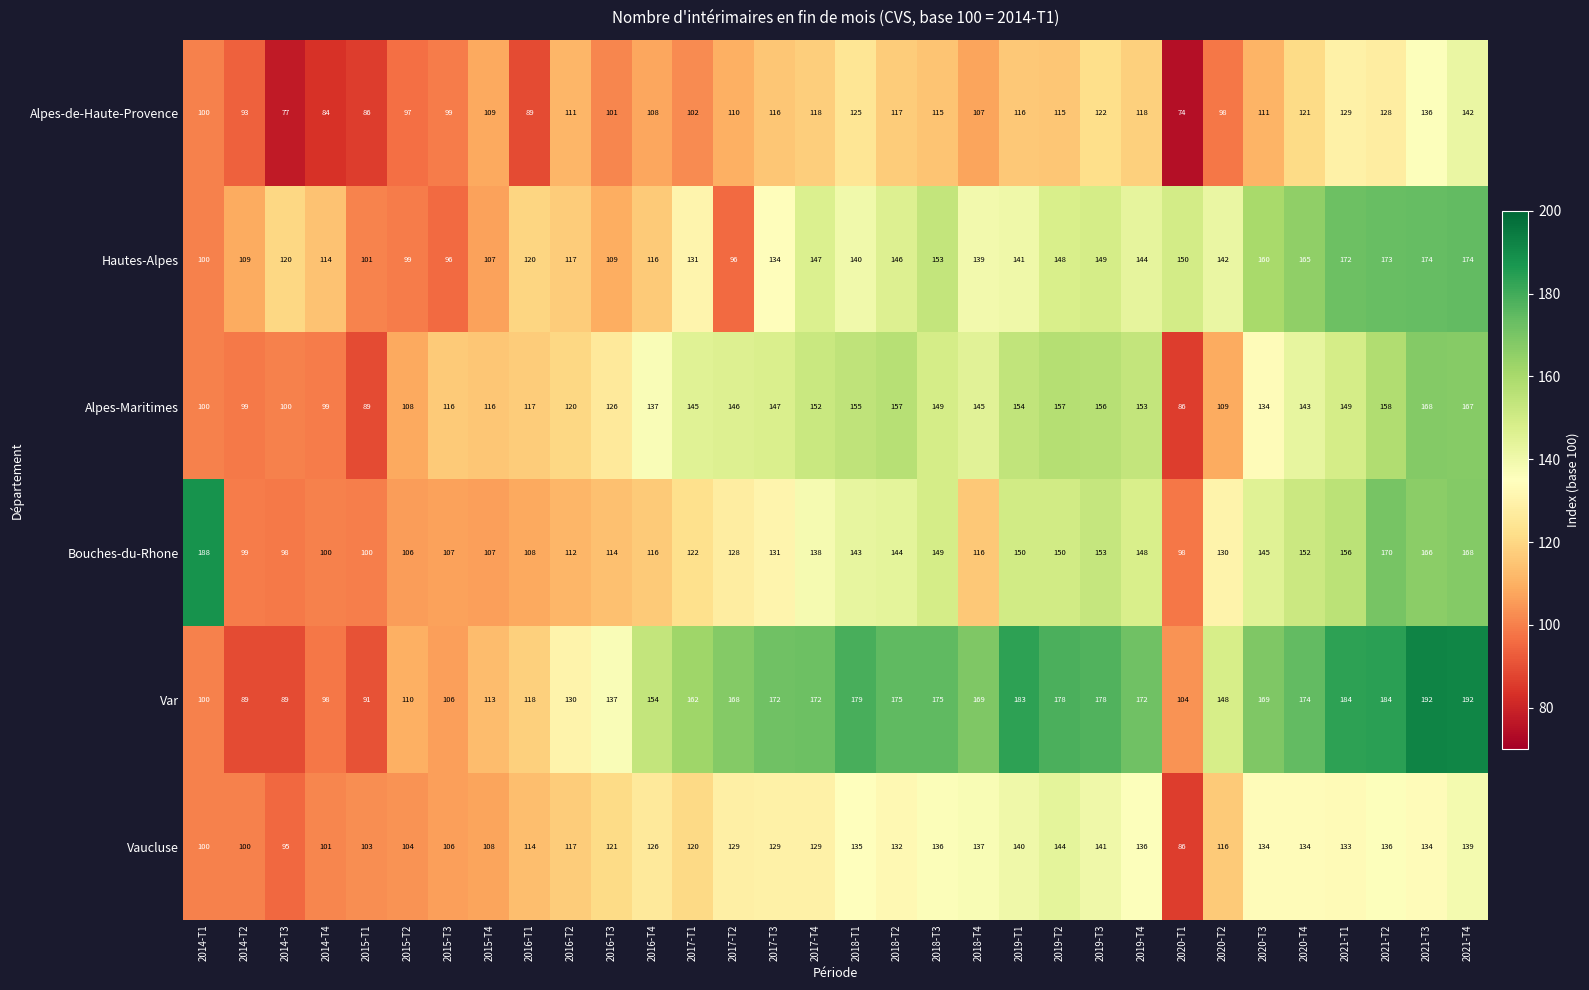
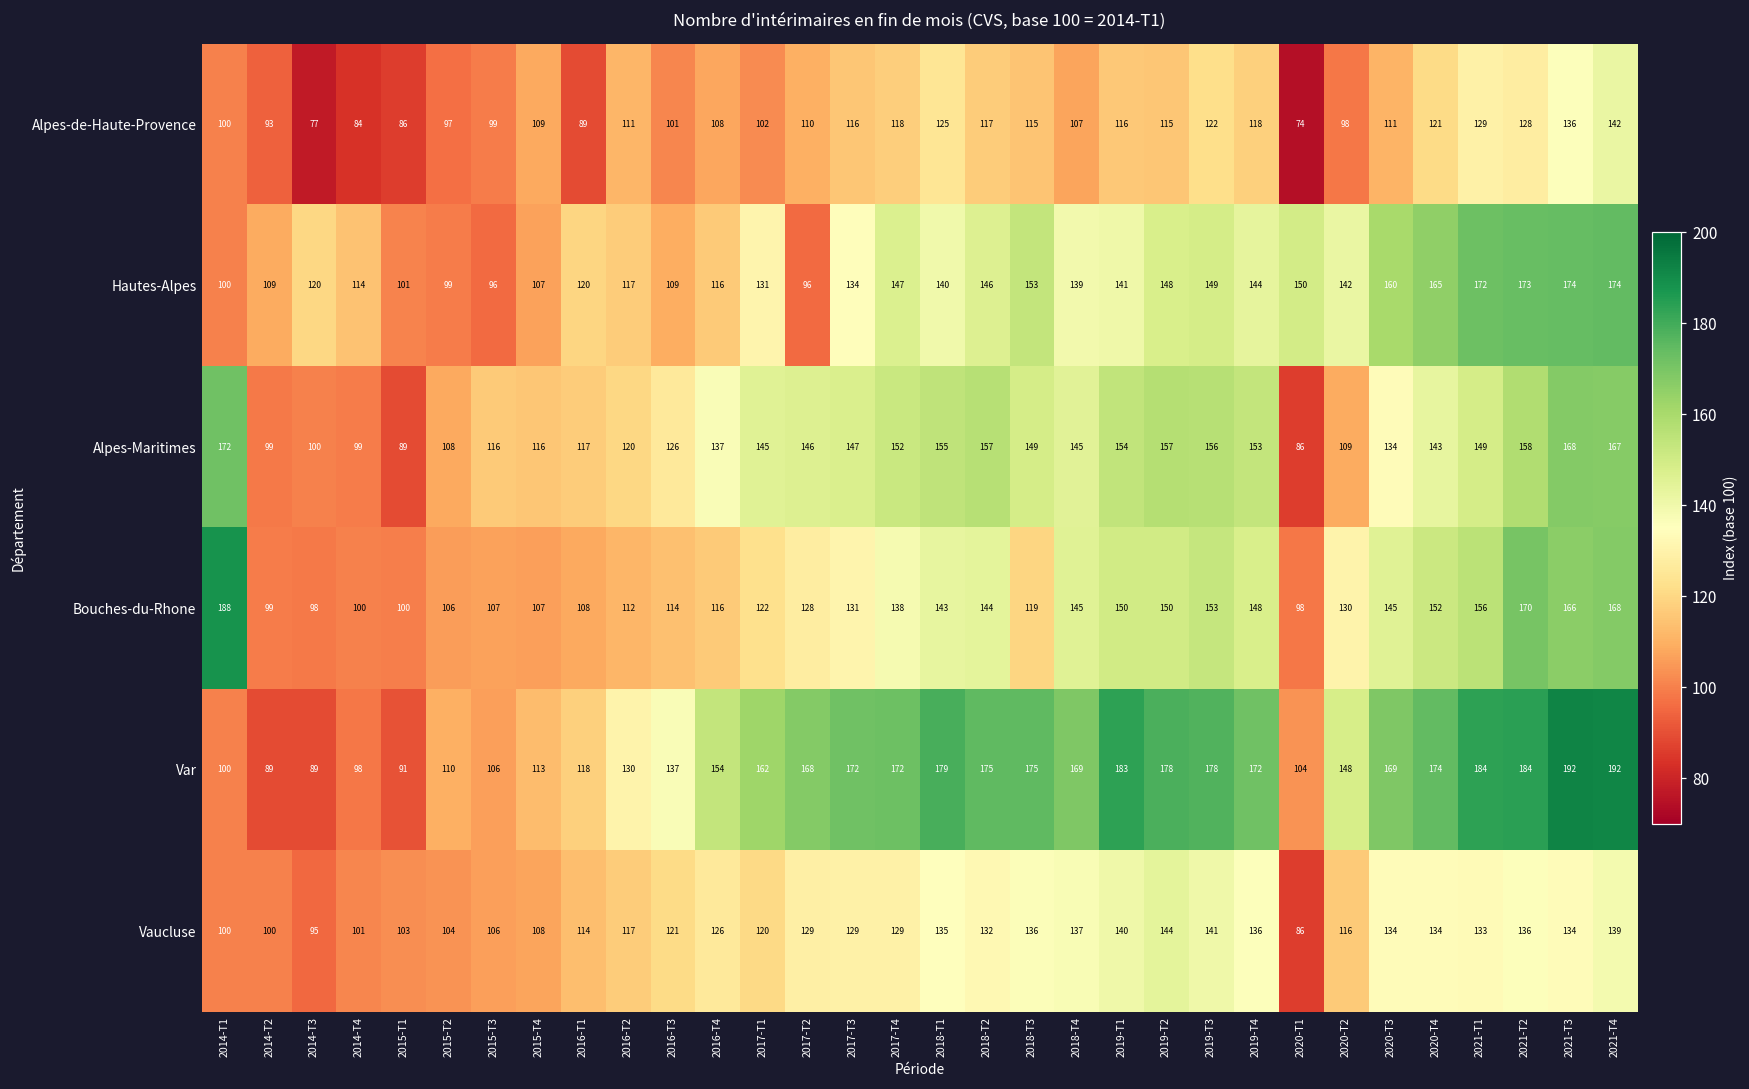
Alpes-Maritimes, 2014-T1: 100 -> 172
Bouches-du-Rhone, 2018-T3: 149 -> 119
Bouches-du-Rhone, 2018-T4: 116 -> 145
